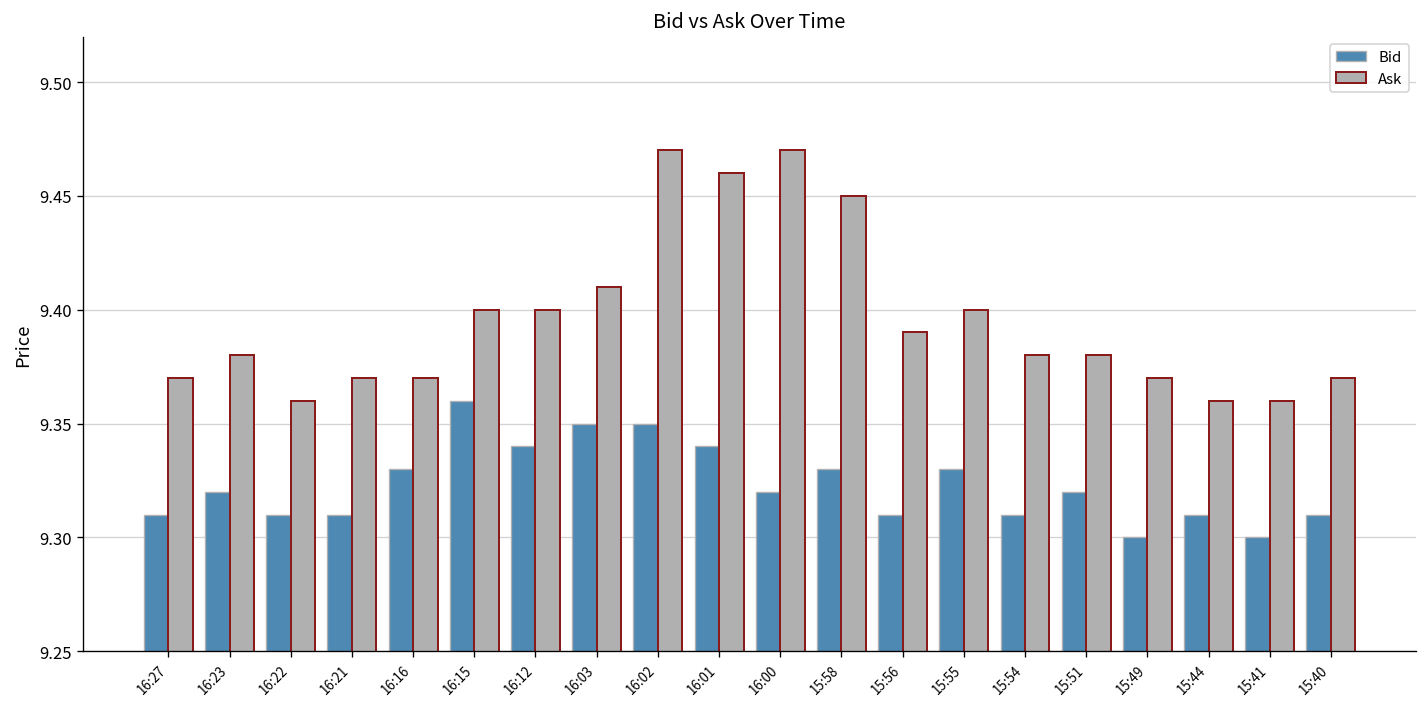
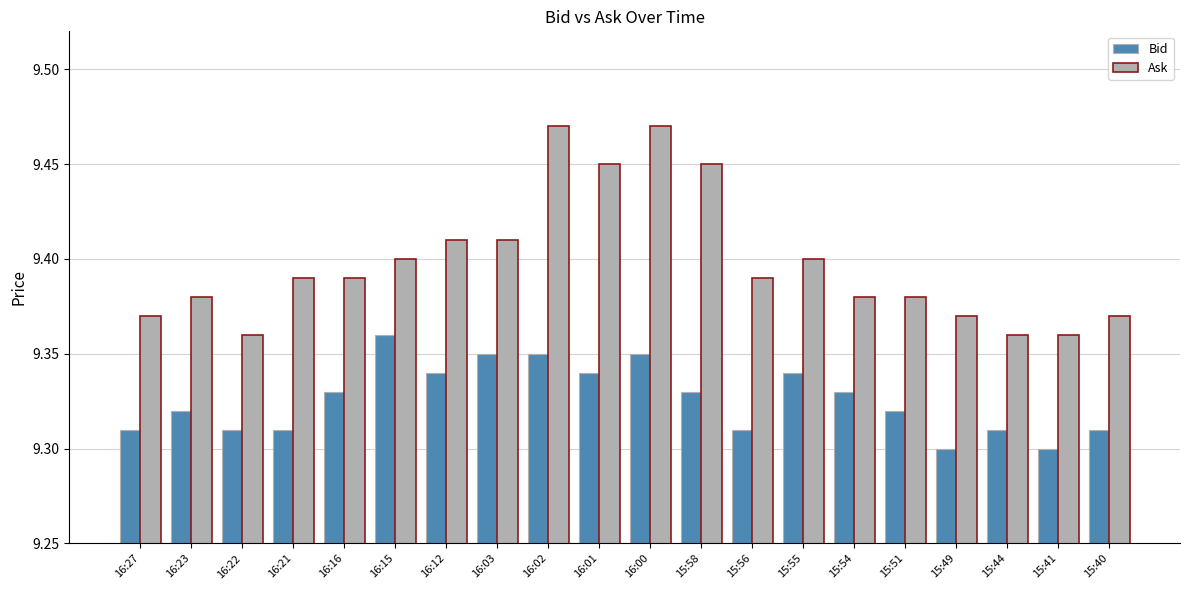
Ask, 16:21: 9.37 -> 9.39
Ask, 16:16: 9.37 -> 9.39
Ask, 16:12: 9.40 -> 9.41
Ask, 16:01: 9.46 -> 9.45
Bid, 16:00: 9.32 -> 9.35
Bid, 15:55: 9.33 -> 9.34
Bid, 15:54: 9.31 -> 9.33
